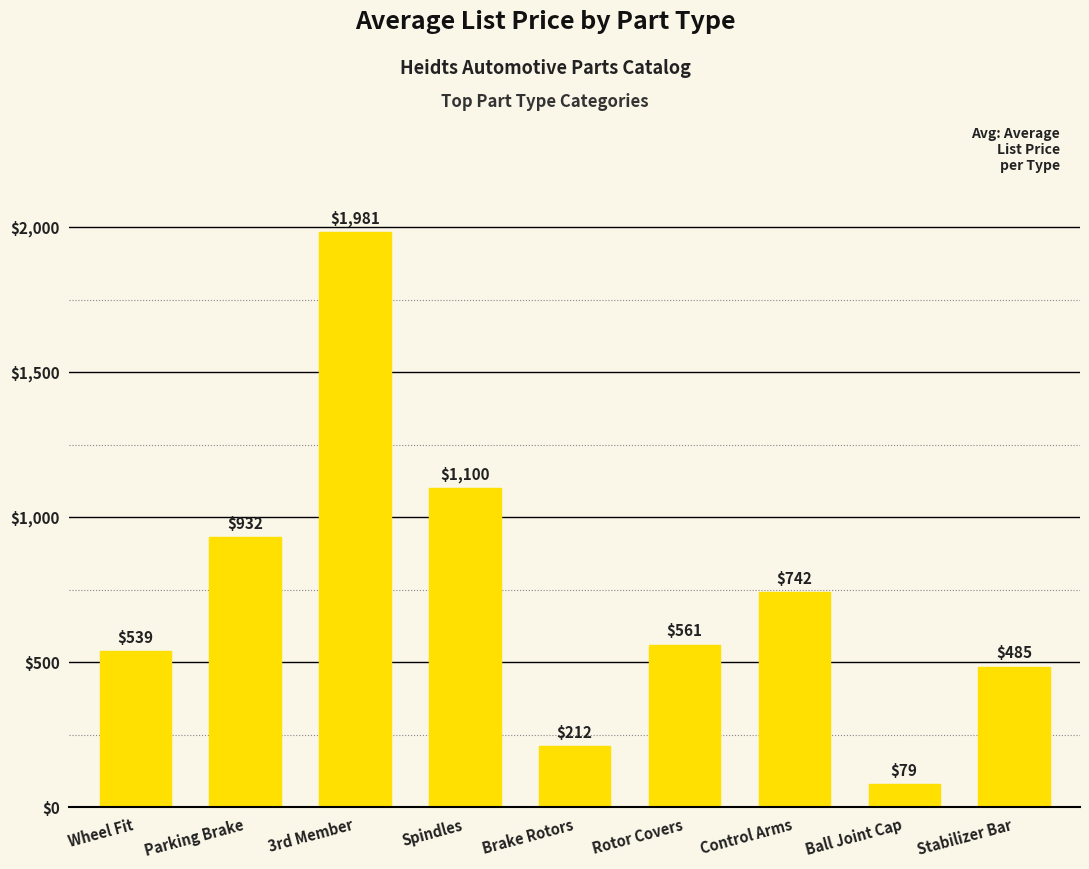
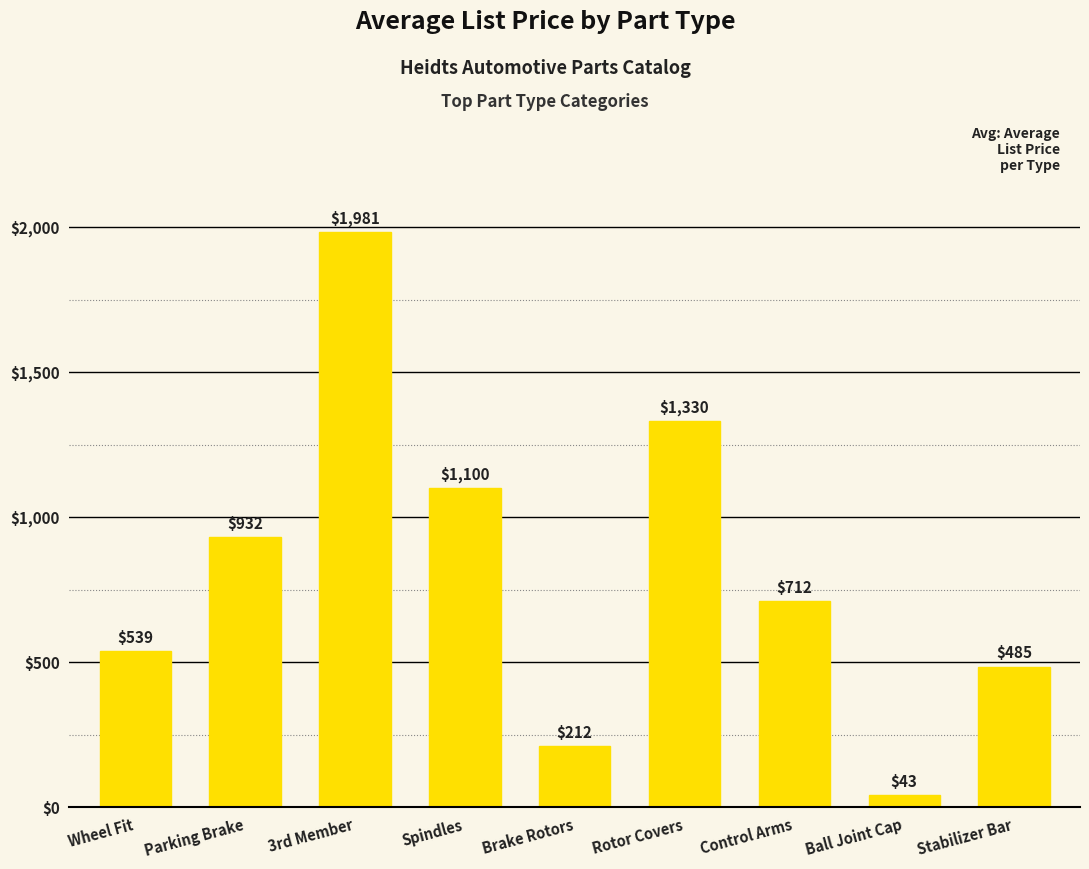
Rotor Covers: $561 -> $1,330
Control Arms: $742 -> $712
Ball Joint Cap: $79 -> $43
